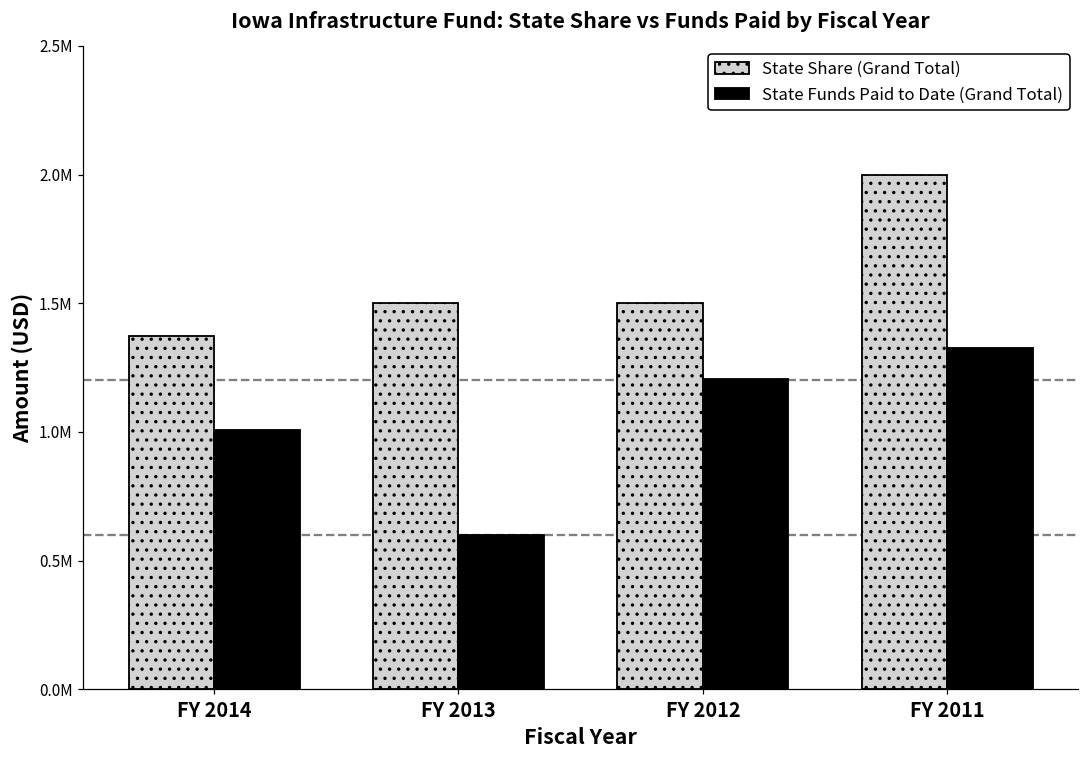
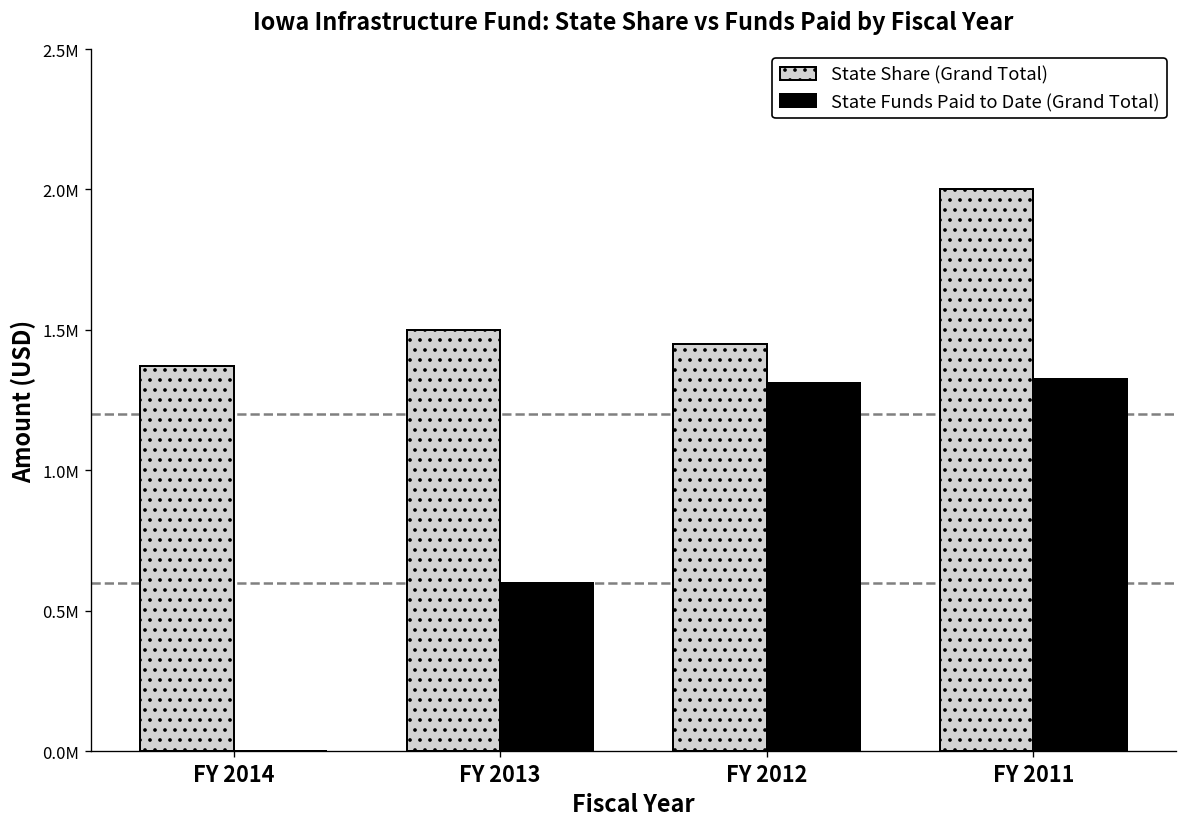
State Funds Paid to Date (Grand Total), FY 2014: 1010000 -> 0
State Share (Grand Total), FY 2012: 1500000 -> 1450000
State Funds Paid to Date (Grand Total), FY 2012: 1210000 -> 1310000
